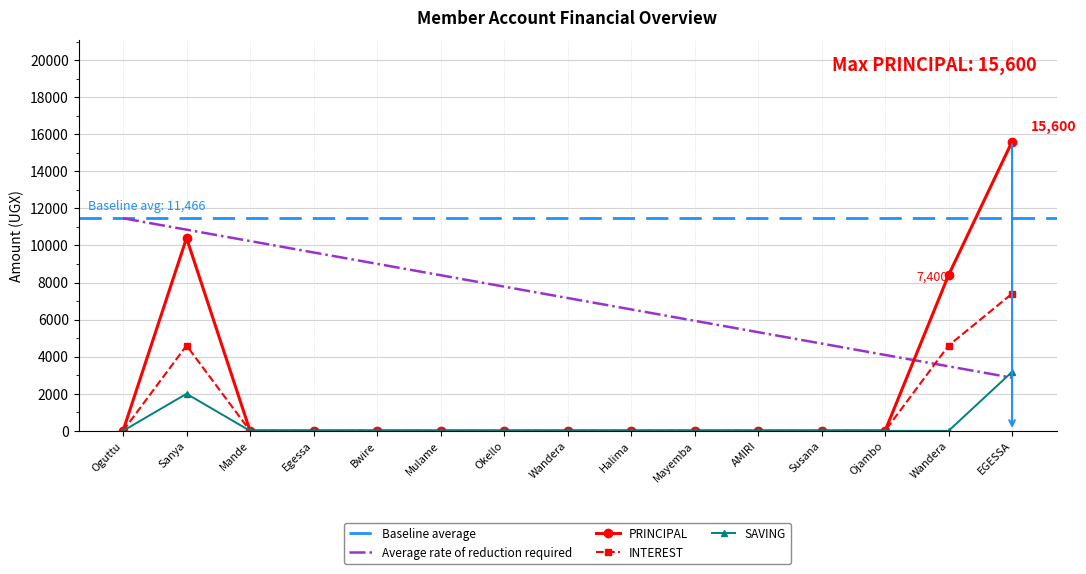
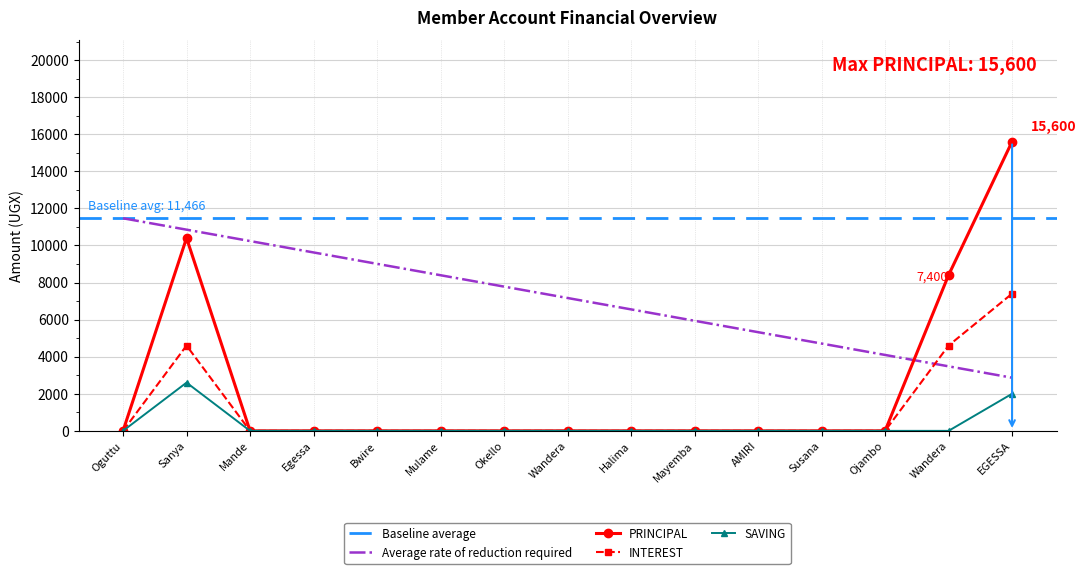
SAVING, Sanya: 2000 -> 2600
SAVING, EGESSA: 3200 -> 2000
